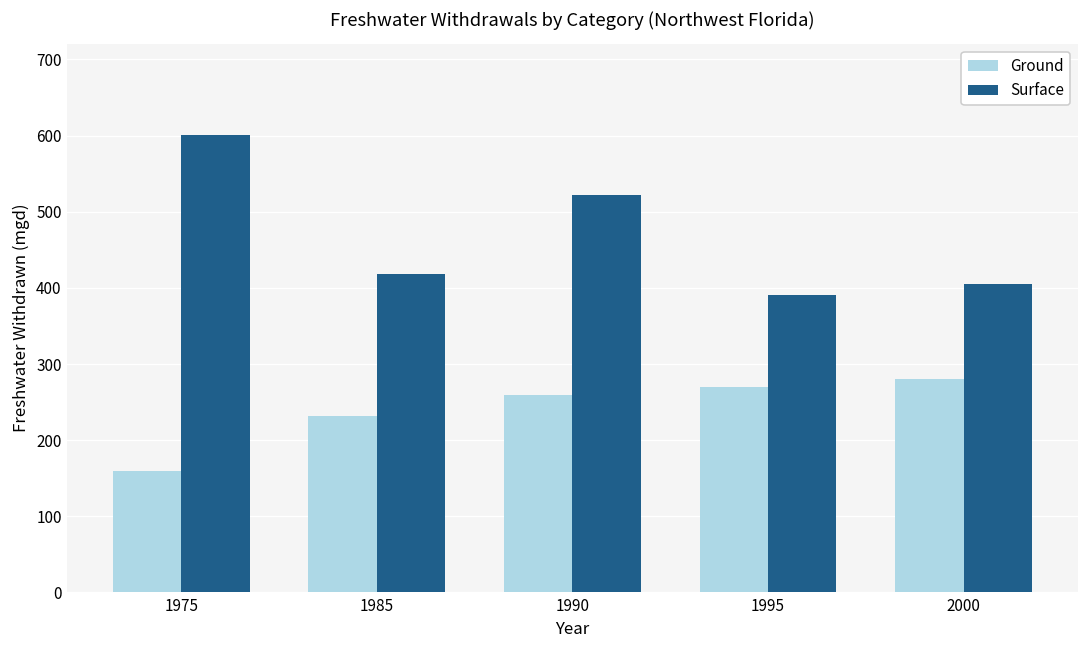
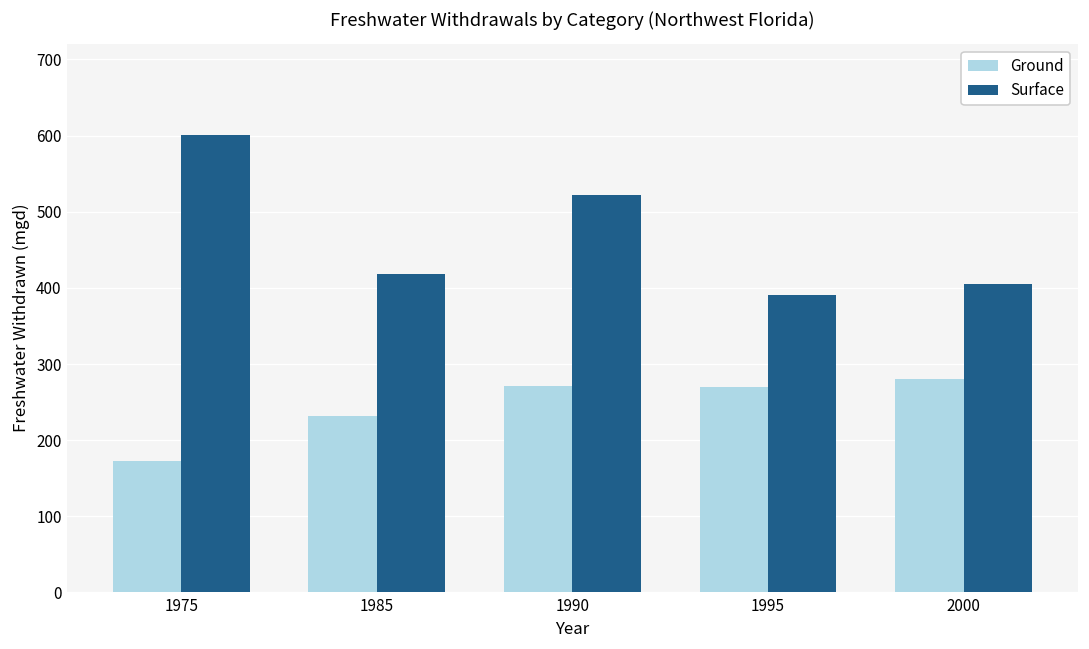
Ground, 1975: 160 -> 170
Ground, 1990: 260 -> 270
